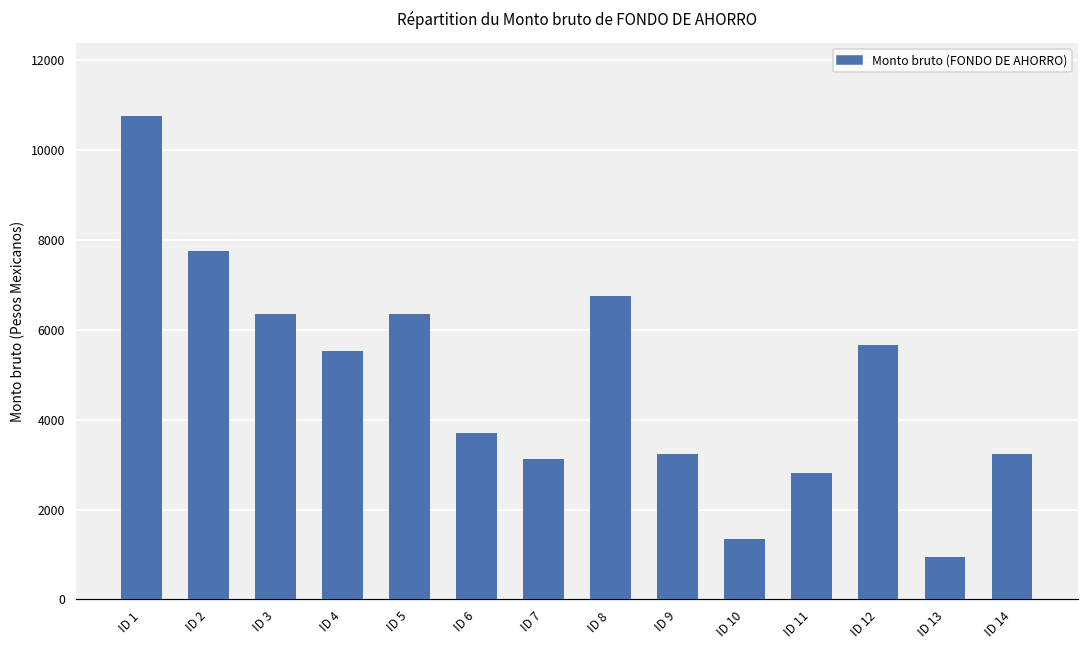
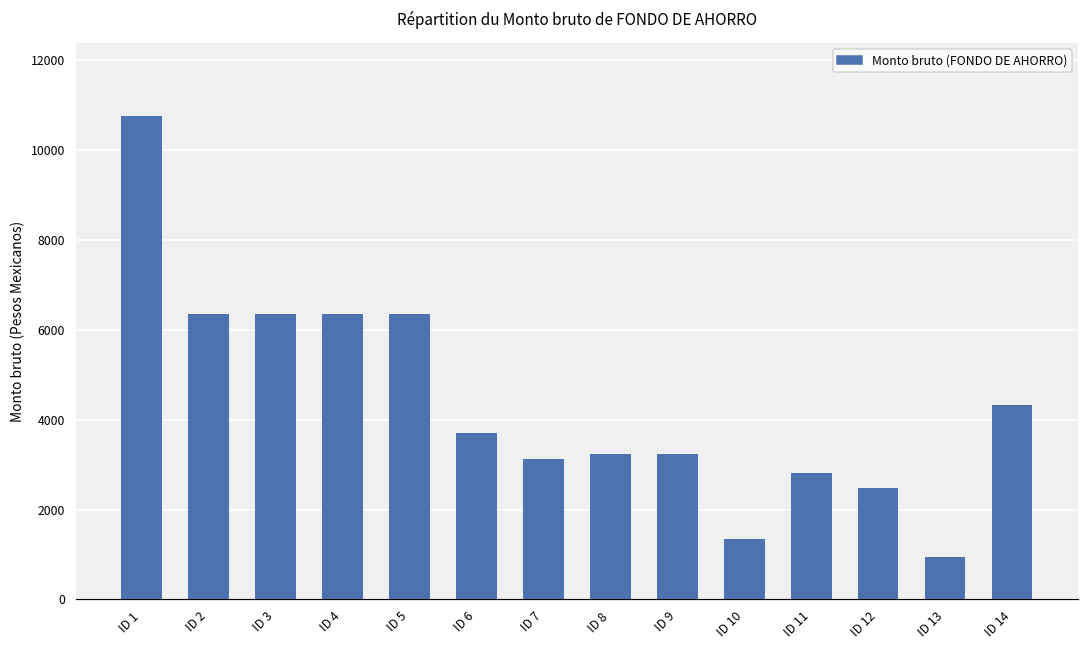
ID 2: 7700 -> 6400
ID 4: 5500 -> 6400
ID 8: 6800 -> 3200
ID 12: 5700 -> 2500
ID 14: 3200 -> 4300
